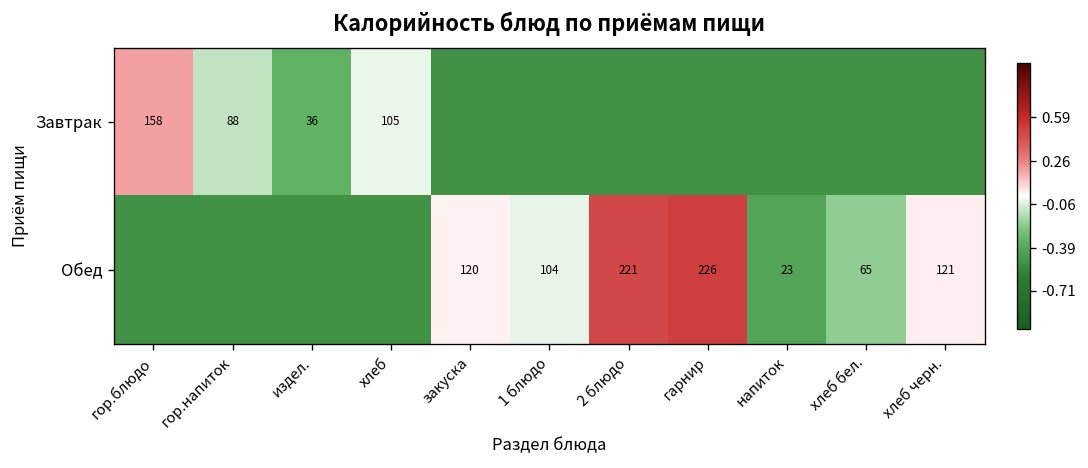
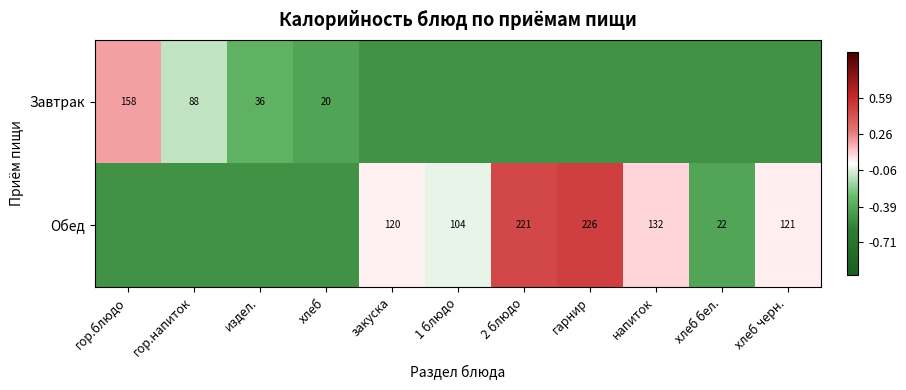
Завтрак, хлеб: 105 -> 20
Обед, напиток: 23 -> 132
Обед, хлеб бел.: 65 -> 22
